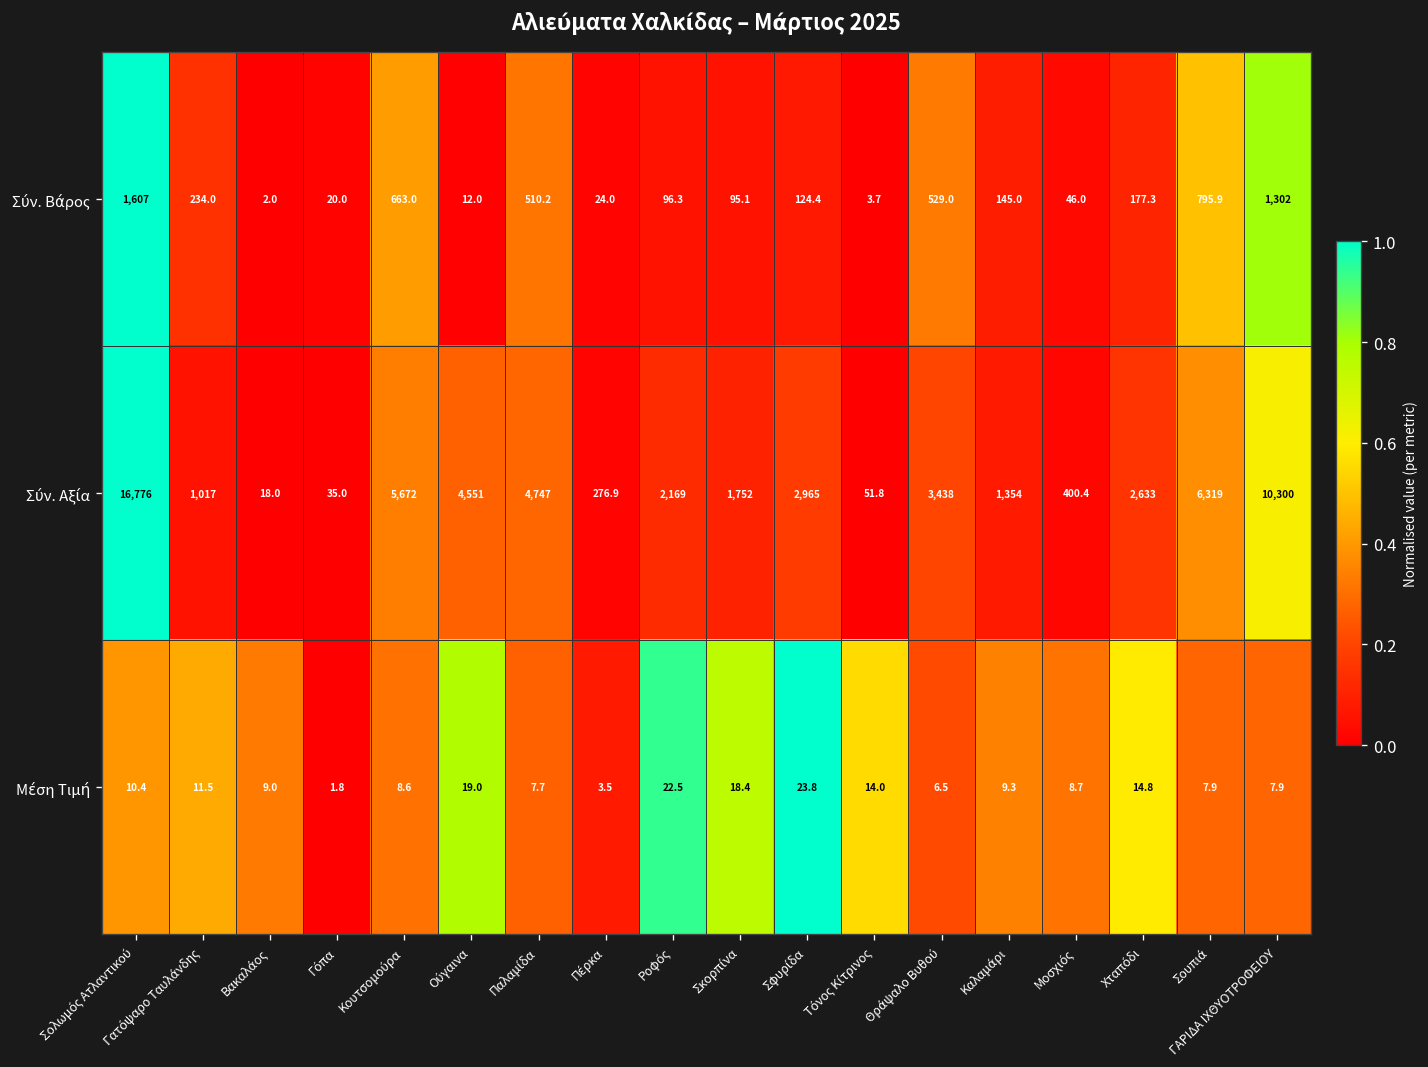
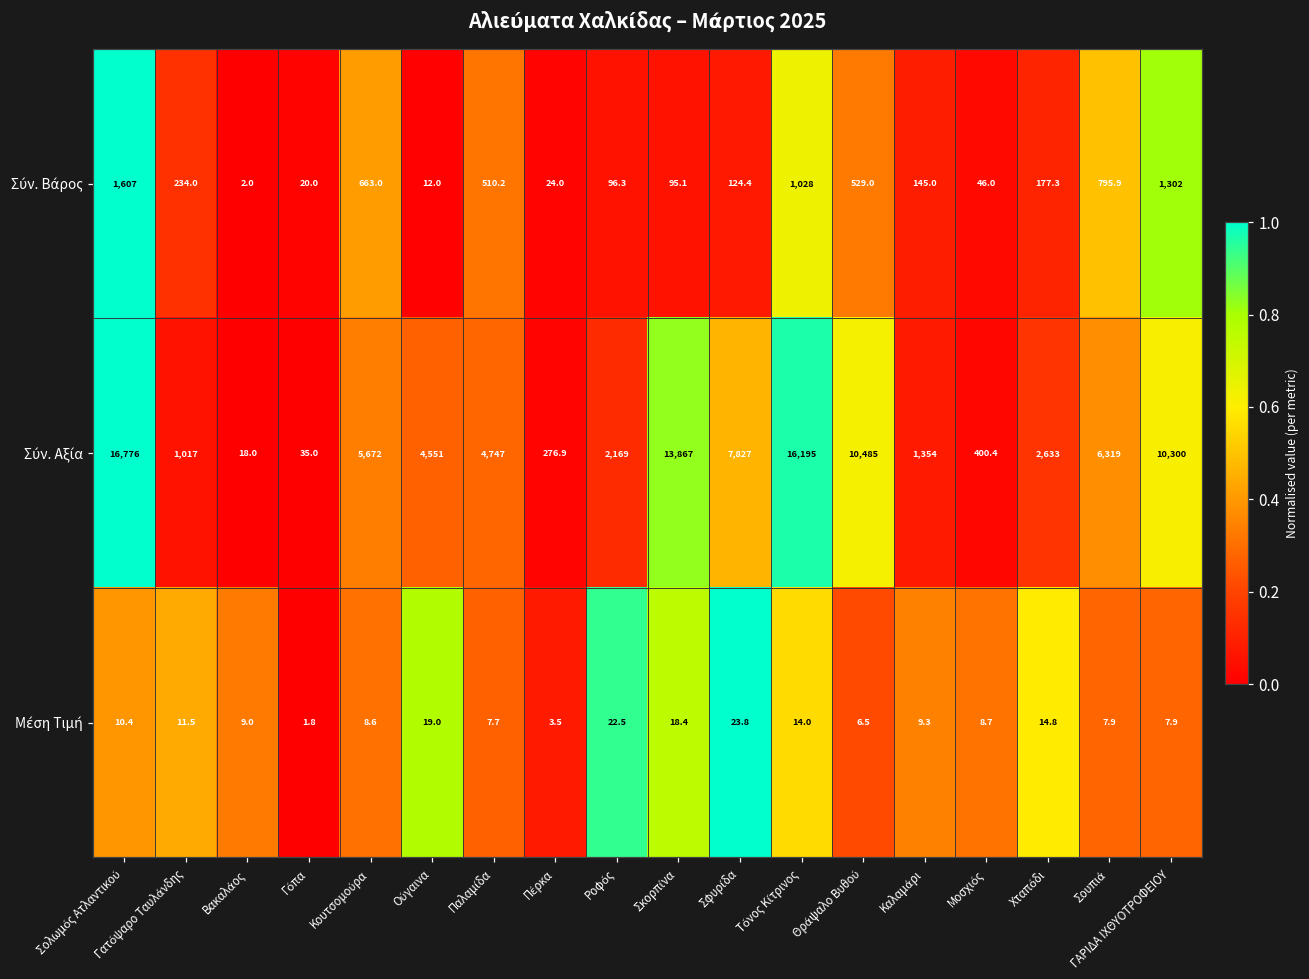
Σύν. Βάρος, Τόνος Κίτρινος: 3.7 -> 1,028
Σύν. Αξία, Σκορπίνα: 1,752 -> 13,867
Σύν. Αξία, Σφυρίδα: 2,965 -> 7,827
Σύν. Αξία, Τόνος Κίτρινος: 51.8 -> 16,195
Σύν. Αξία, Θράψαλο Βυθού: 3,438 -> 10,485
